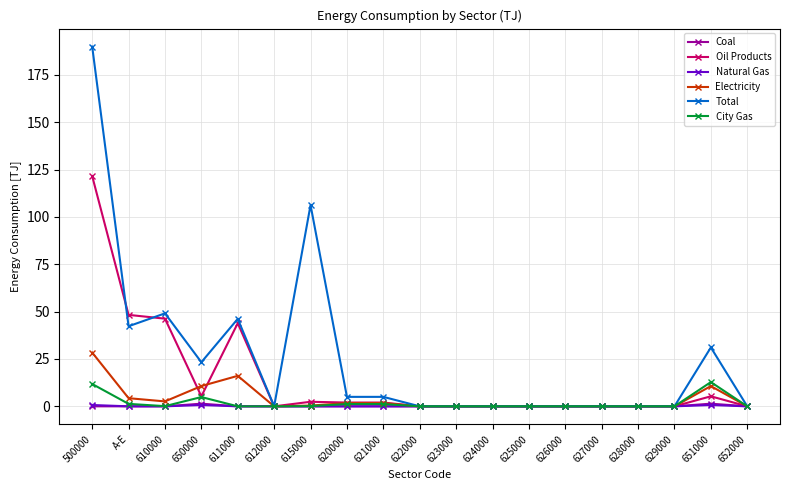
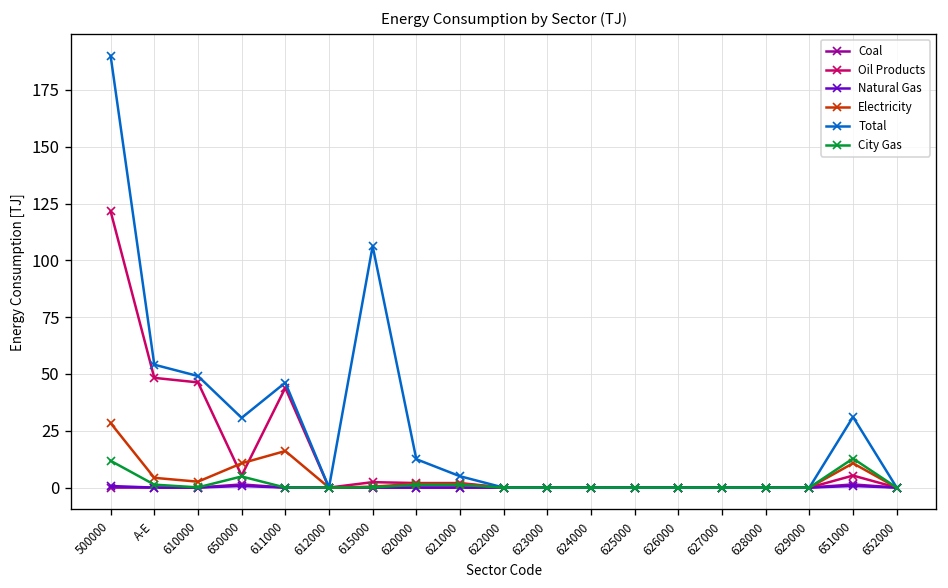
Total, A-E: 42 -> 54
Total, 650000: 23 -> 31
Total, 620000: 5 -> 13
